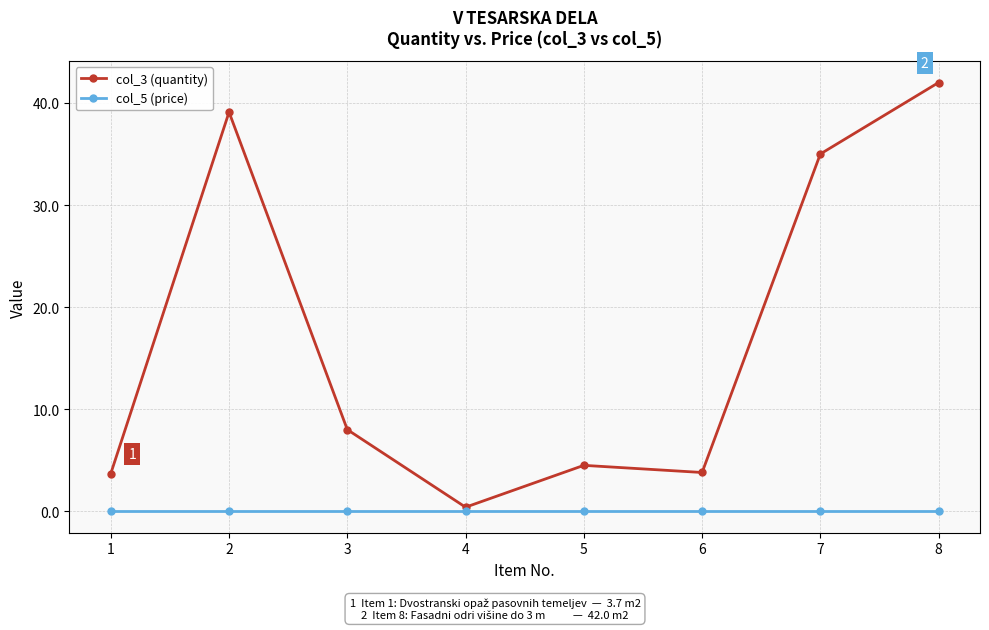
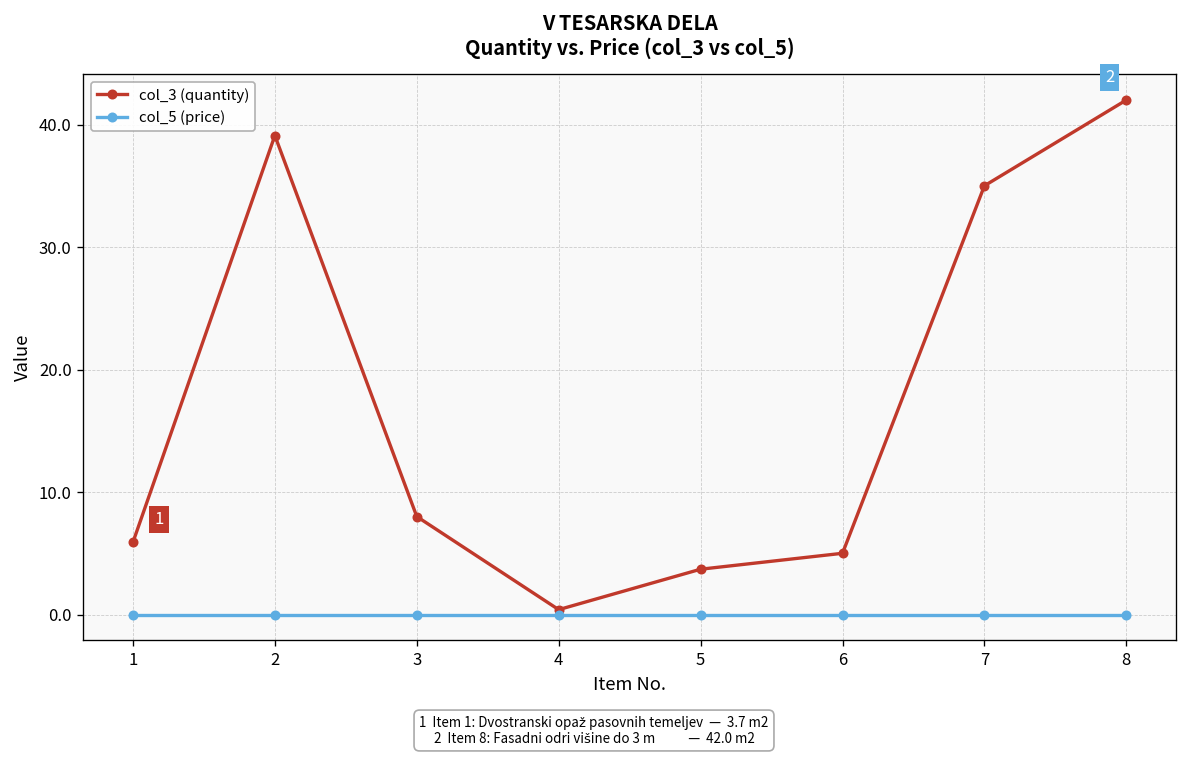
col_3 (quantity), 1: 3.7 -> 5.9
col_3 (quantity), 5: 4.5 -> 3.7
col_3 (quantity), 6: 3.8 -> 5.0
